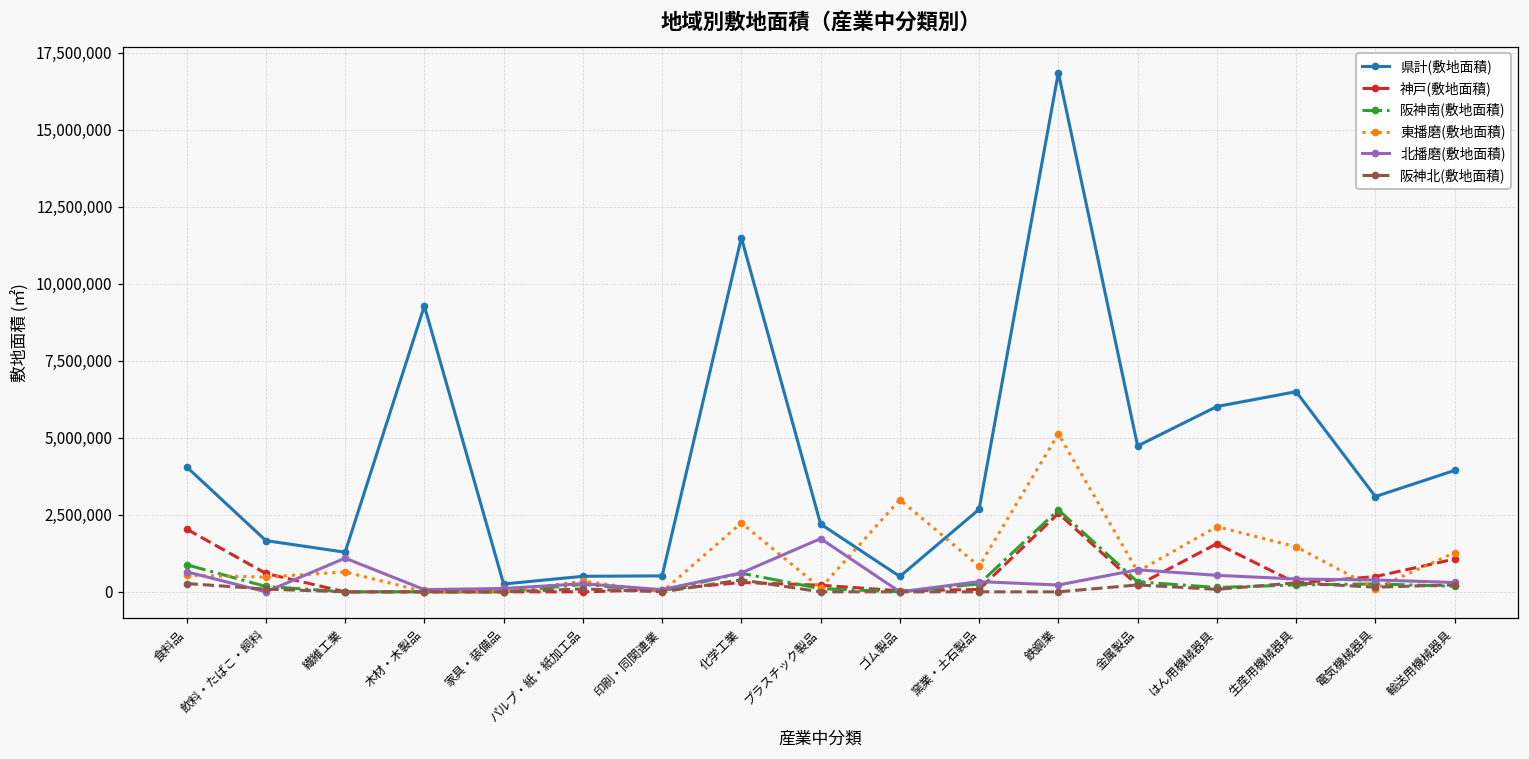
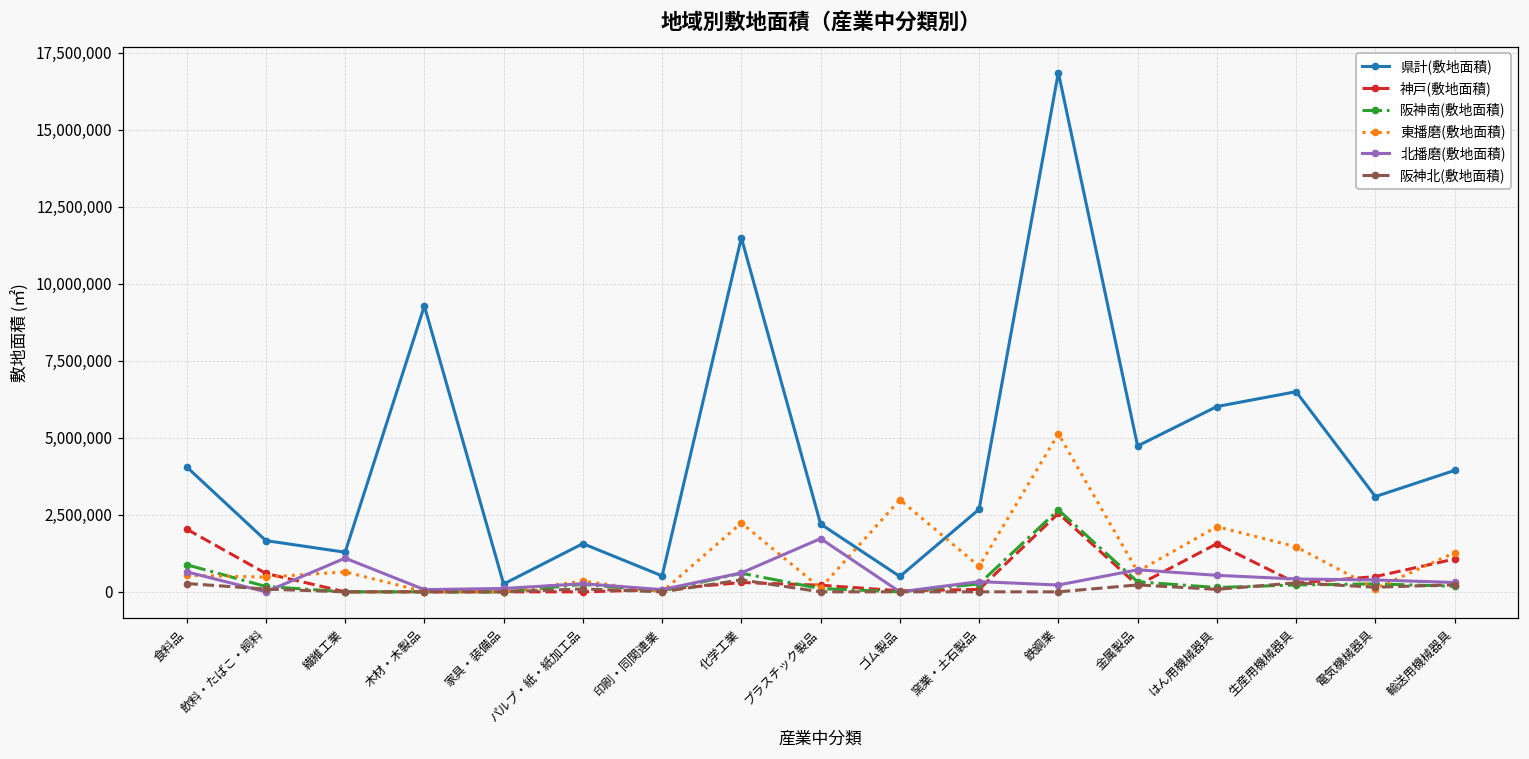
県計(敷地面積), パルプ・紙・紙加工品: 500,000 -> 1,600,000
